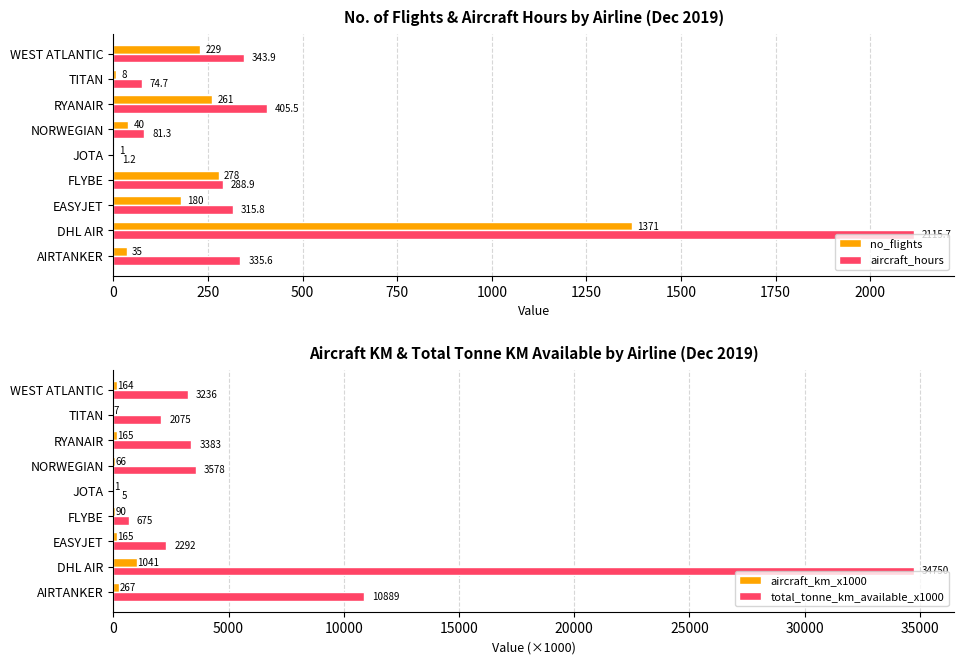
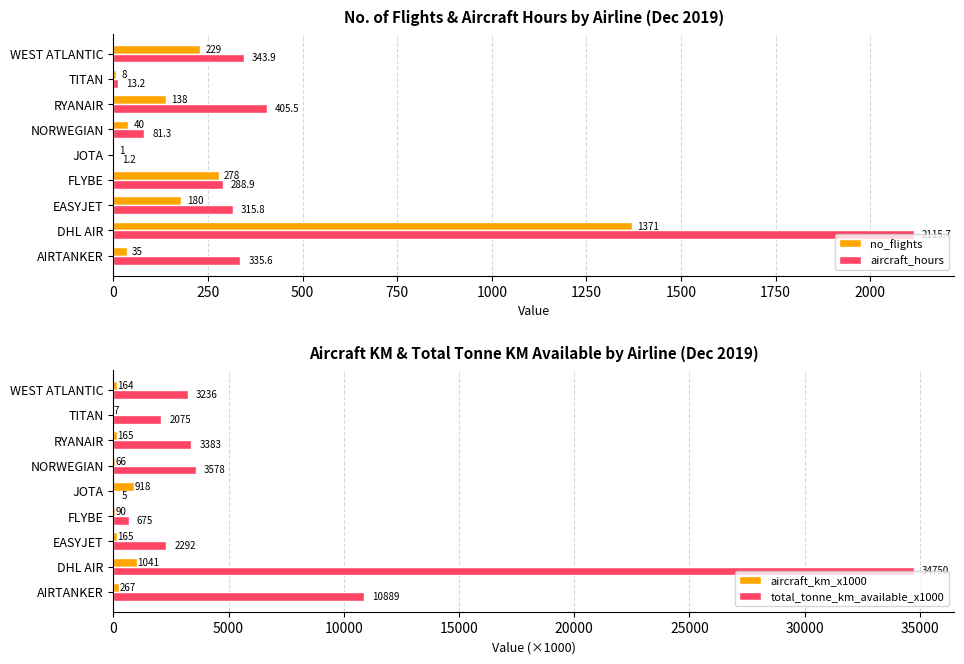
No. of Flights & Aircraft Hours by Airline (Dec 2019), aircraft_hours, TITAN: 74.7 -> 13.2
No. of Flights & Aircraft Hours by Airline (Dec 2019), no_flights, RYANAIR: 261 -> 138
Aircraft KM & Total Tonne KM Available by Airline (Dec 2019), aircraft_km_x1000, JOTA: 1 -> 918
